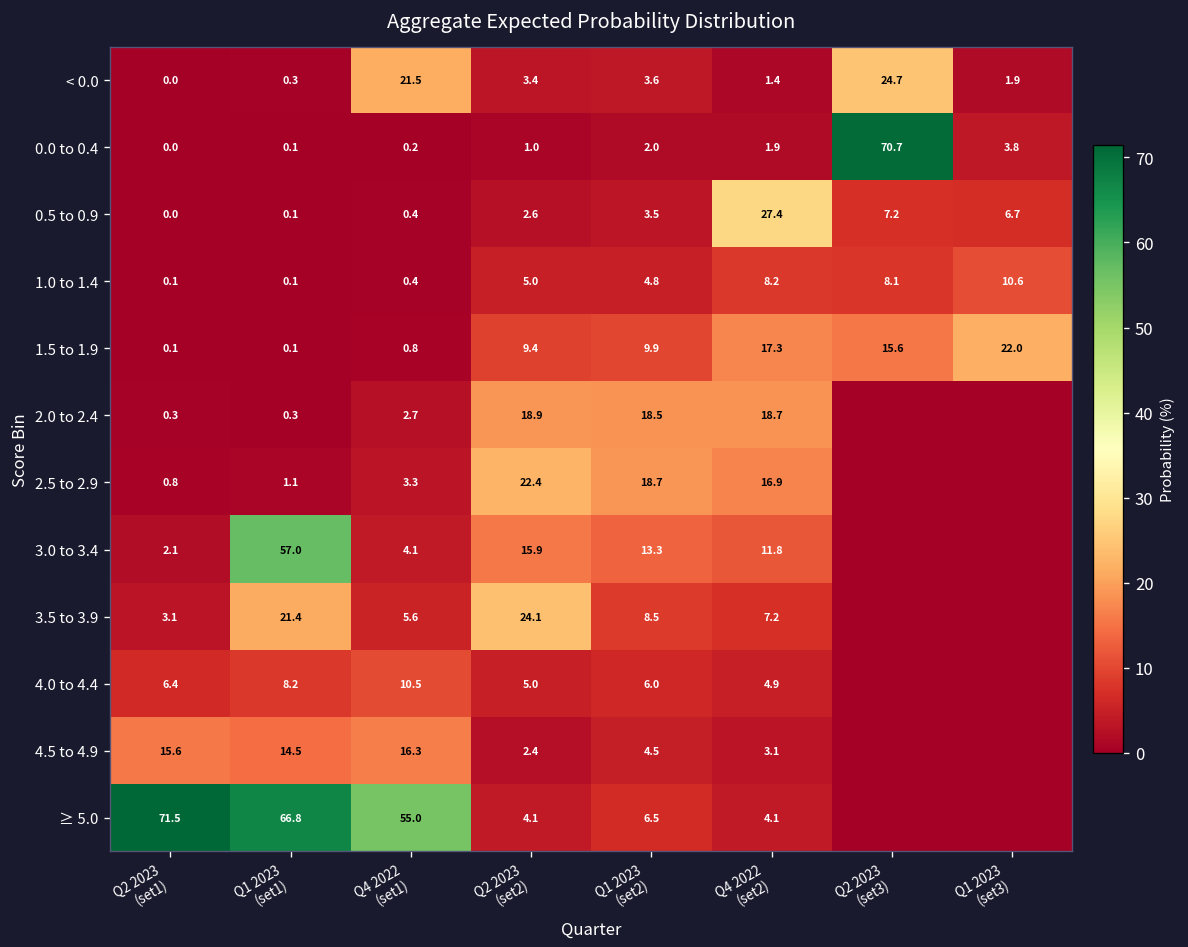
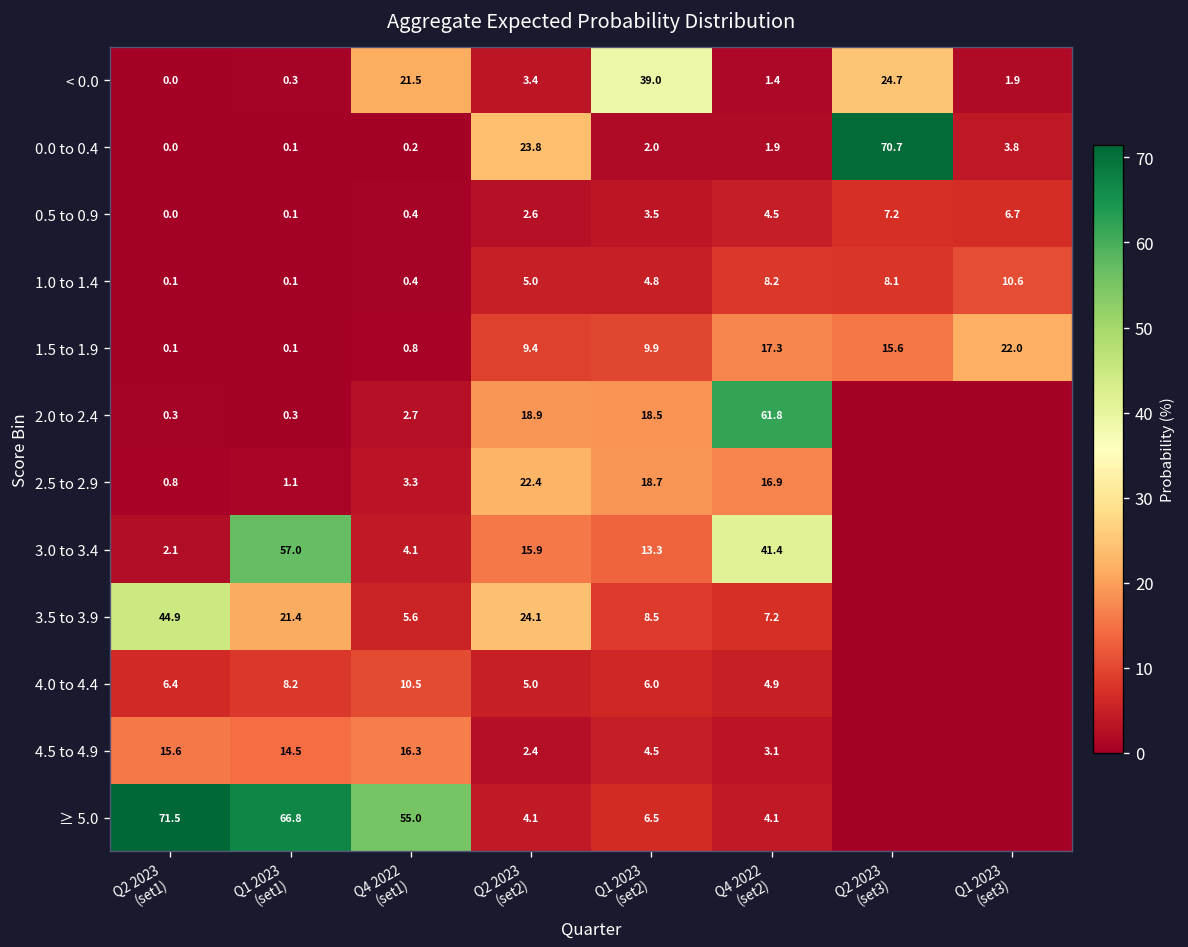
< 0.0, Q1 2023 (set2): 3.6 -> 39.0
0.0 to 0.4, Q2 2023 (set2): 1.0 -> 23.8
0.5 to 0.9, Q4 2022 (set2): 27.4 -> 4.5
2.0 to 2.4, Q4 2022 (set2): 18.7 -> 61.8
3.0 to 3.4, Q4 2022 (set2): 11.8 -> 41.4
3.5 to 3.9, Q2 2023 (set1): 3.1 -> 44.9
